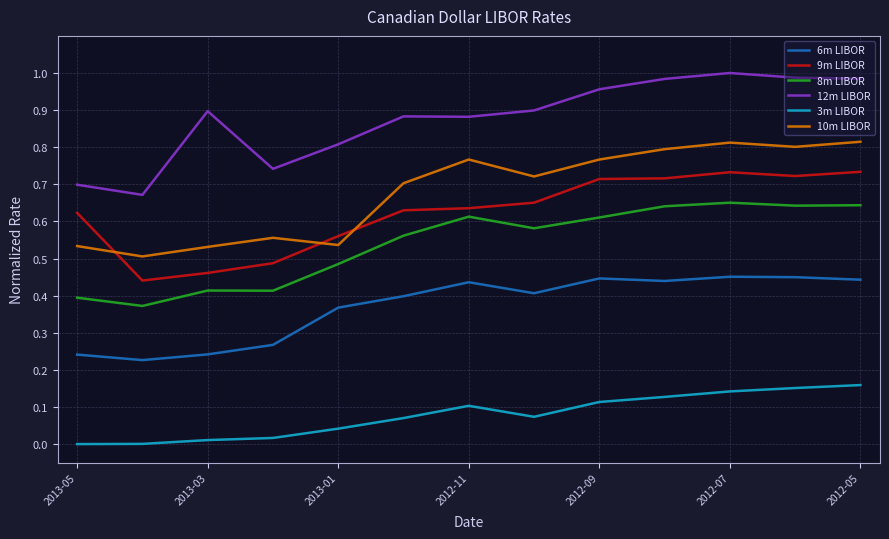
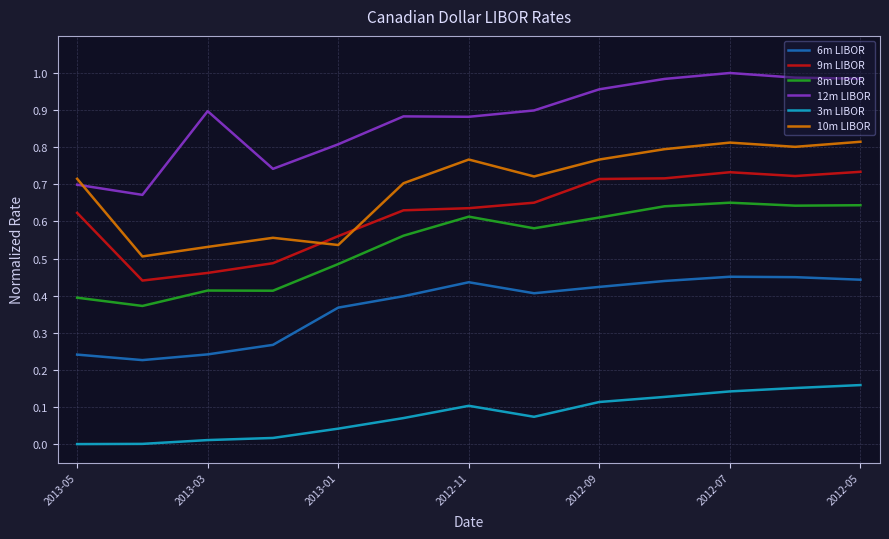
10m LIBOR, 2013-05: 0.53 -> 0.71
6m LIBOR, 2012-09: 0.45 -> 0.42
